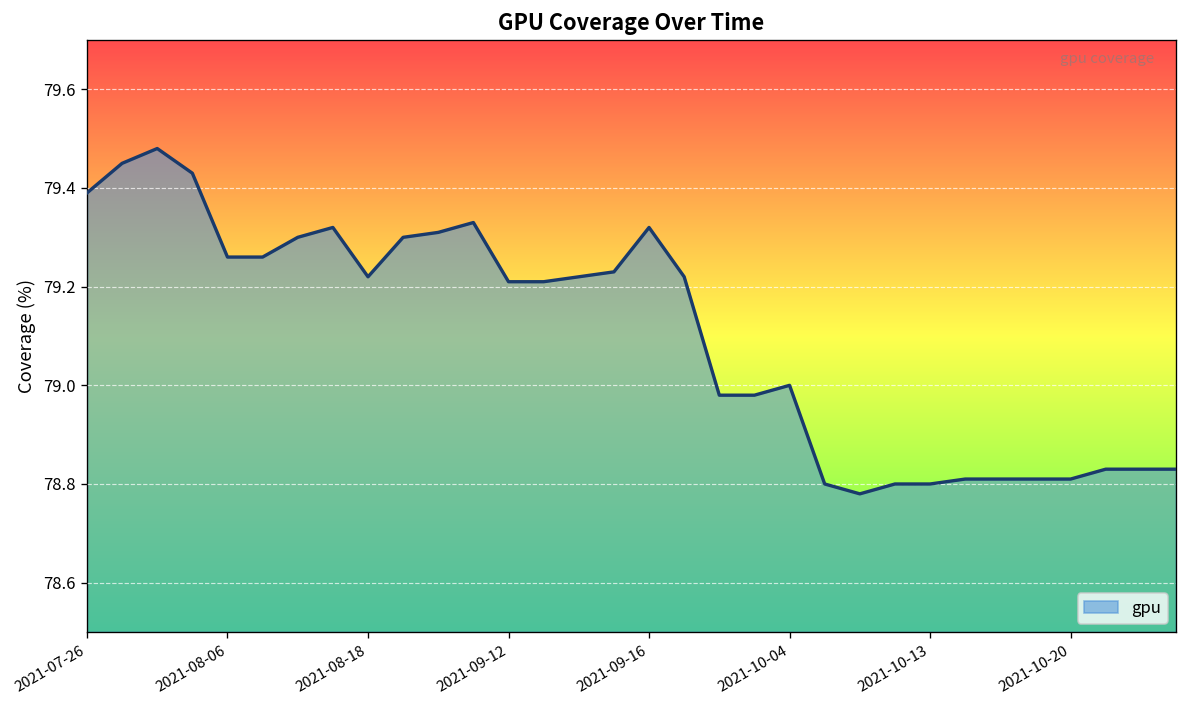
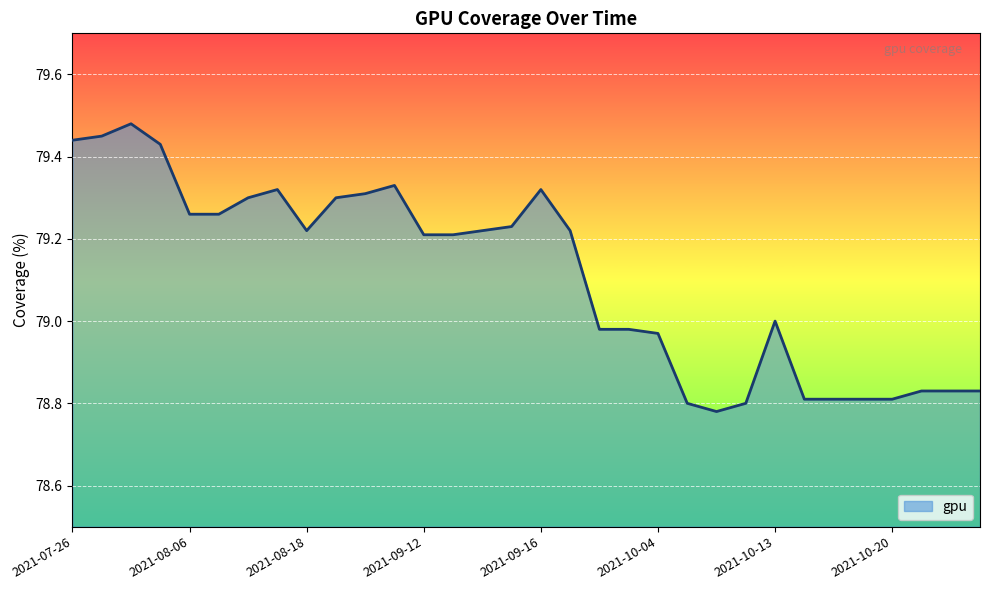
2021-07-26: 79.39 -> 79.44
2021-10-04: 79.00 -> 78.97
2021-10-13: 78.8 -> 79.0
